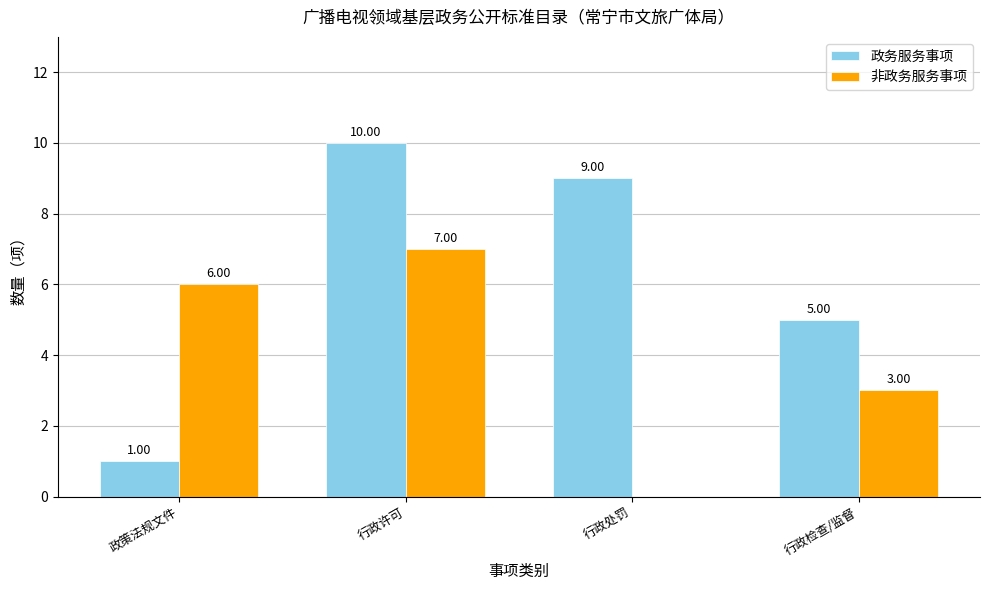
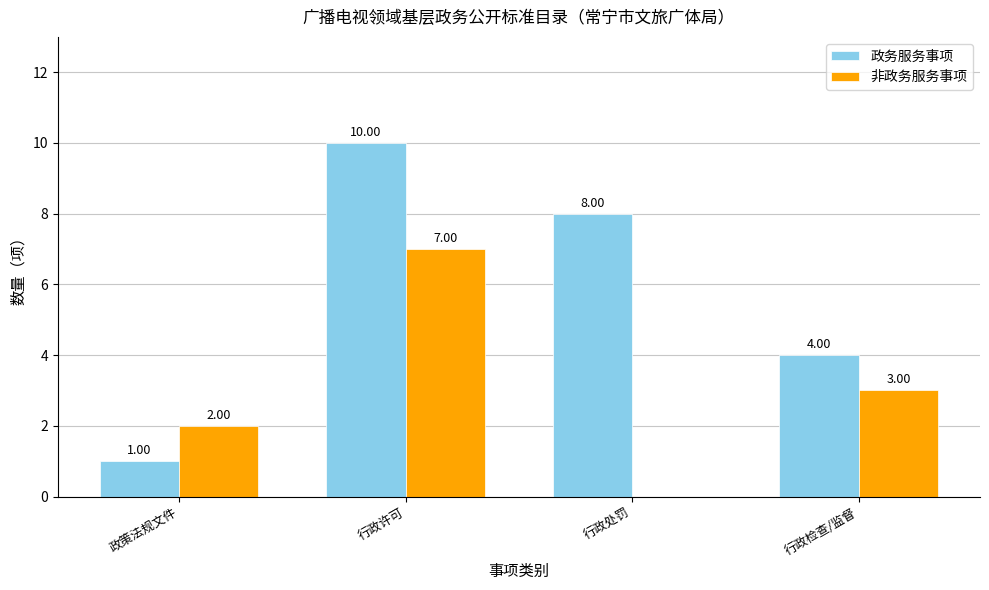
非政务服务事项, 政策法规文件: 6.00 -> 2.00
政务服务事项, 行政处罚: 9.00 -> 8.00
政务服务事项, 行政检查/监督: 5.00 -> 4.00
